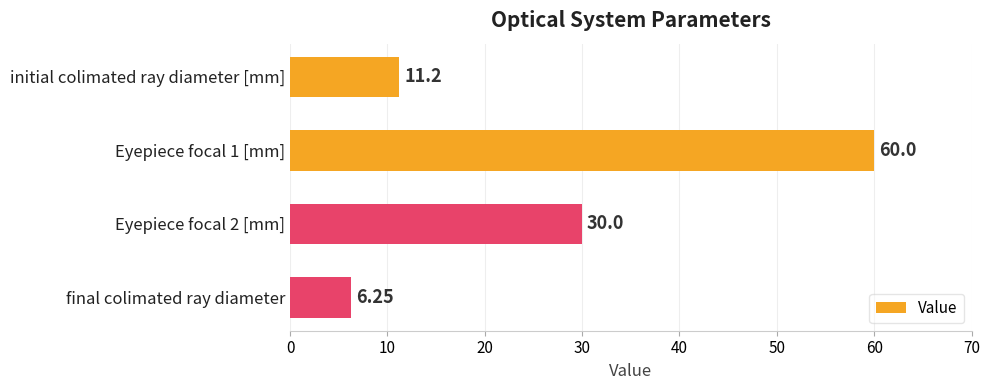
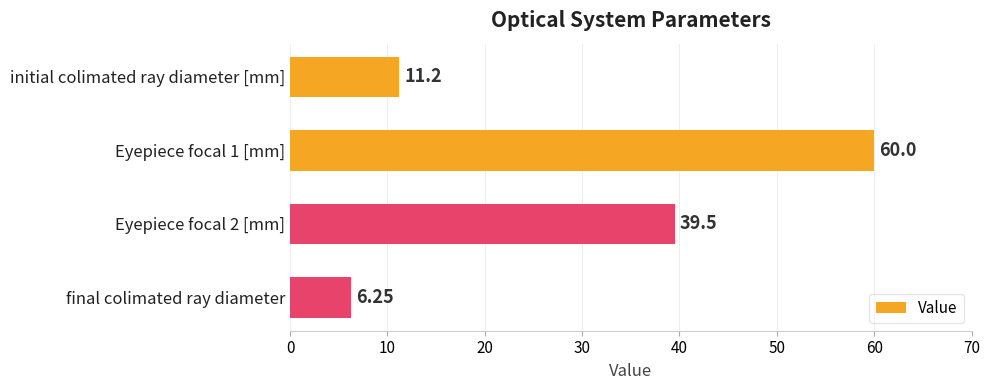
Eyepiece focal 2 [mm]: 30.0 -> 39.5
